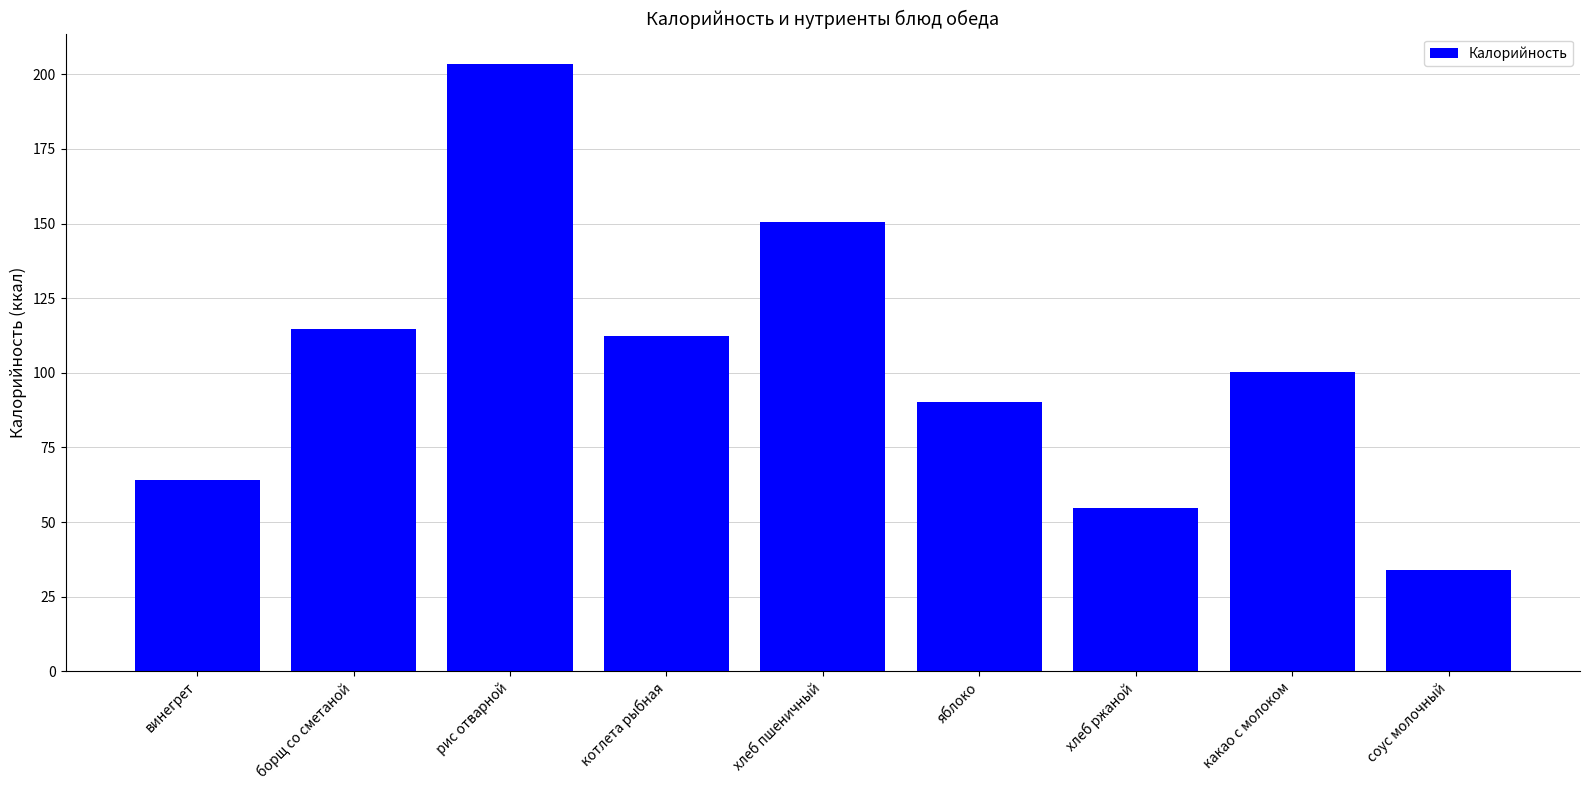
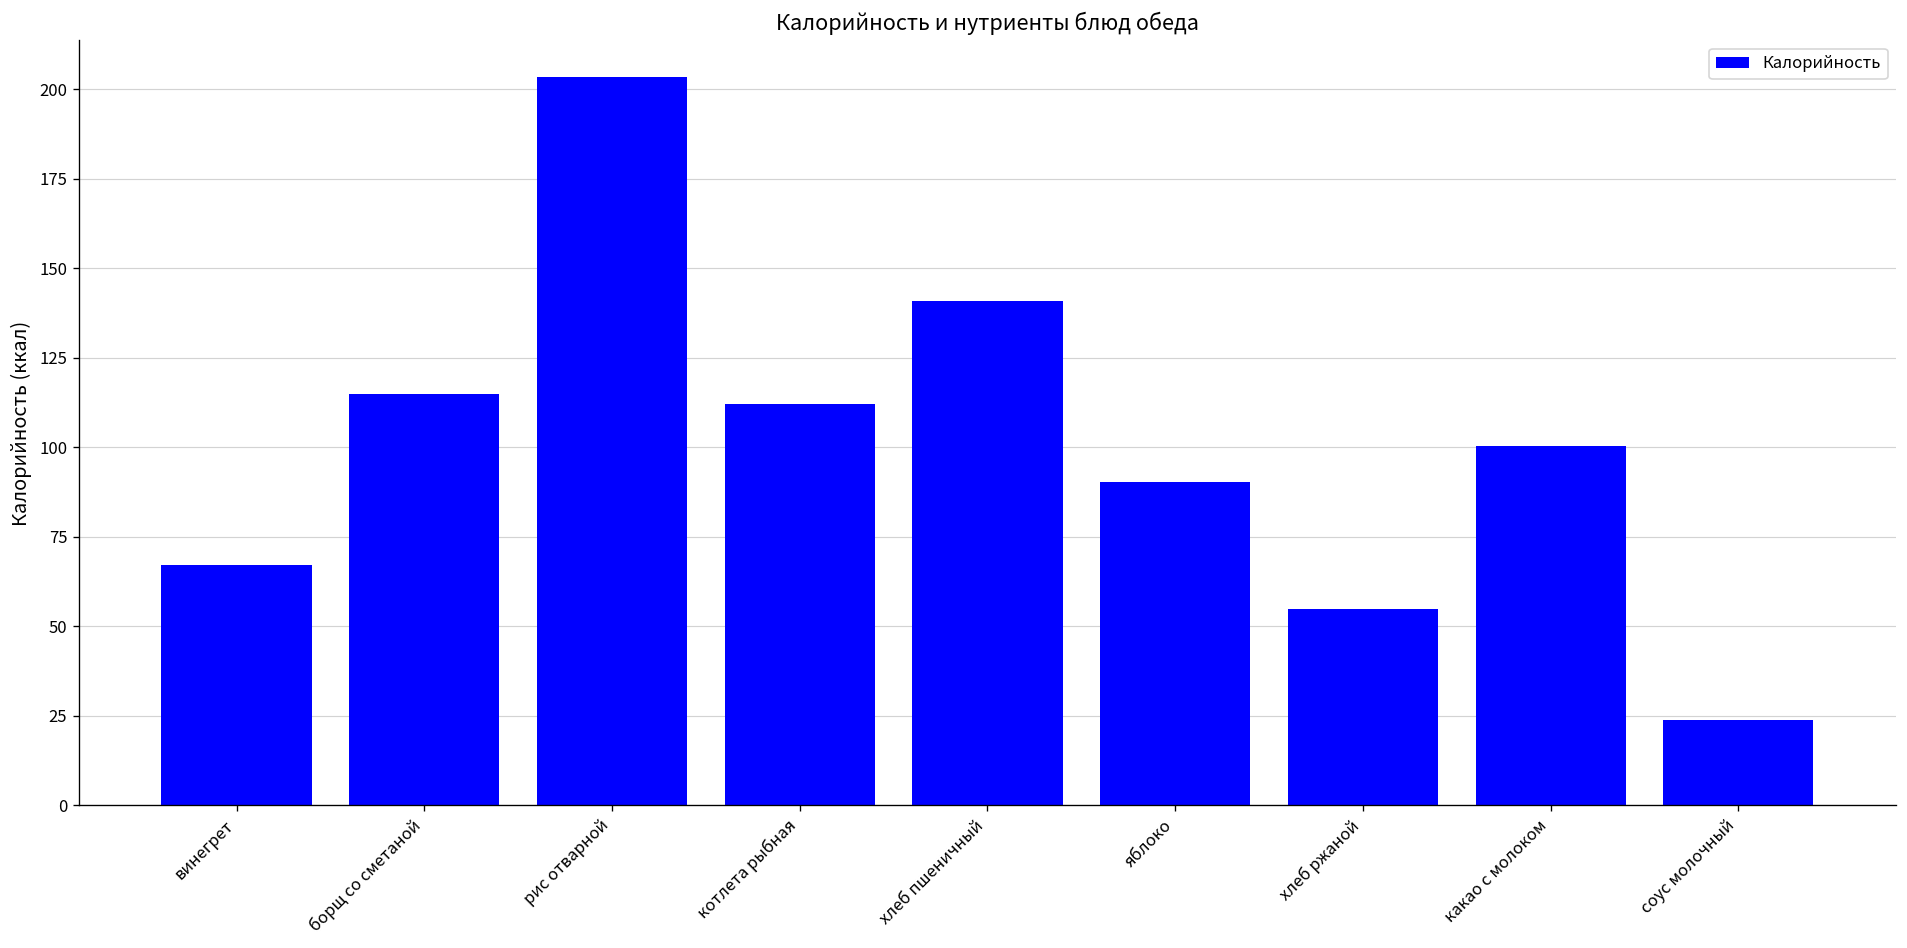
винегрет: 64 -> 67
хлеб пшеничный: 150 -> 141
соус молочный: 34 -> 24
